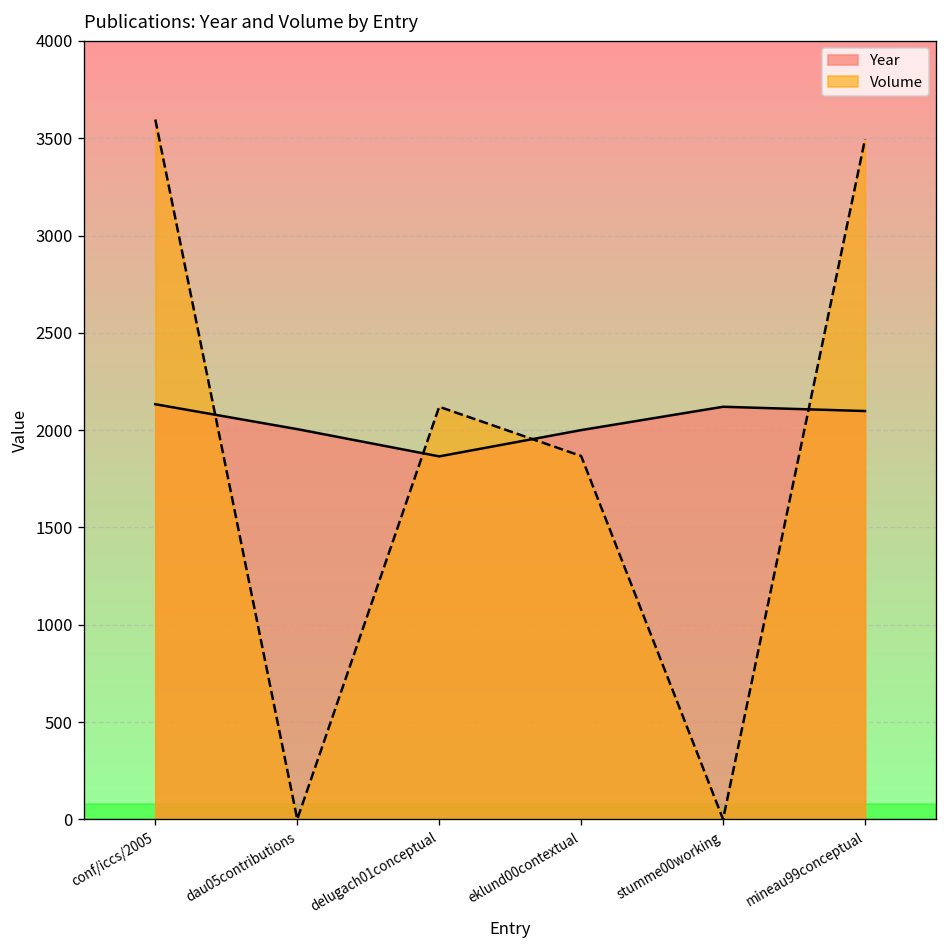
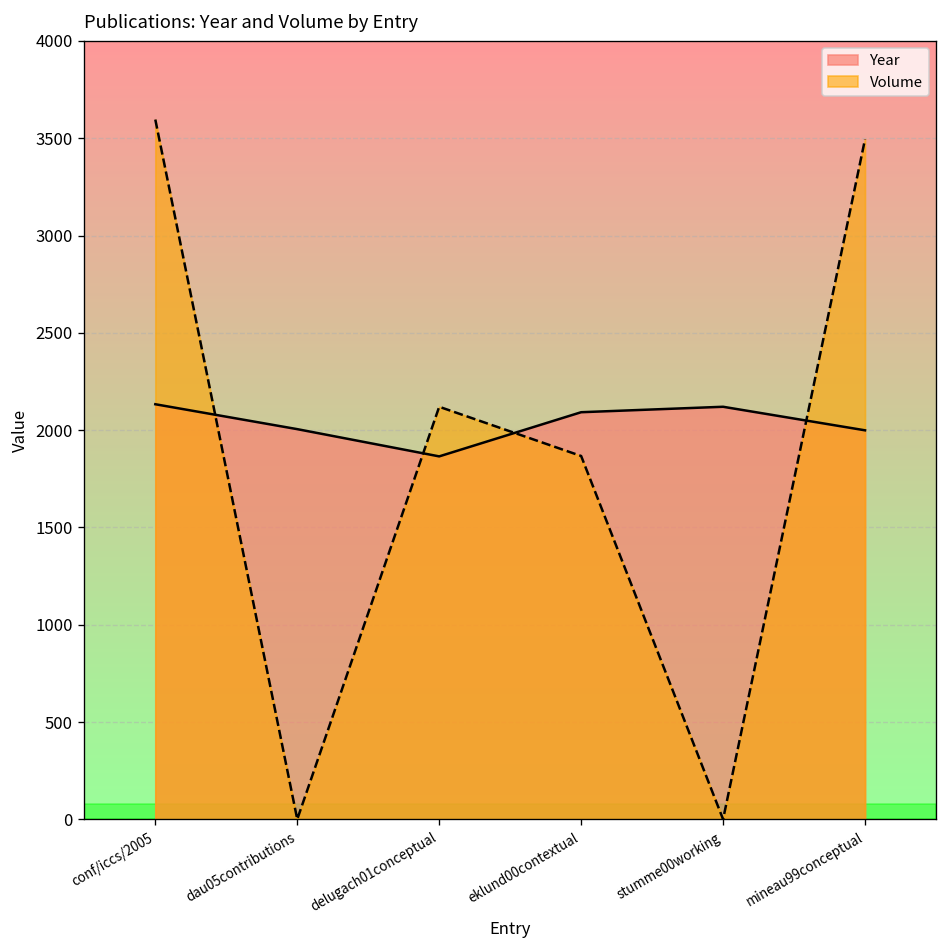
Year, eklund00contextual: 2000 -> 2090
Year, mineau99conceptual: 2100 -> 2000
